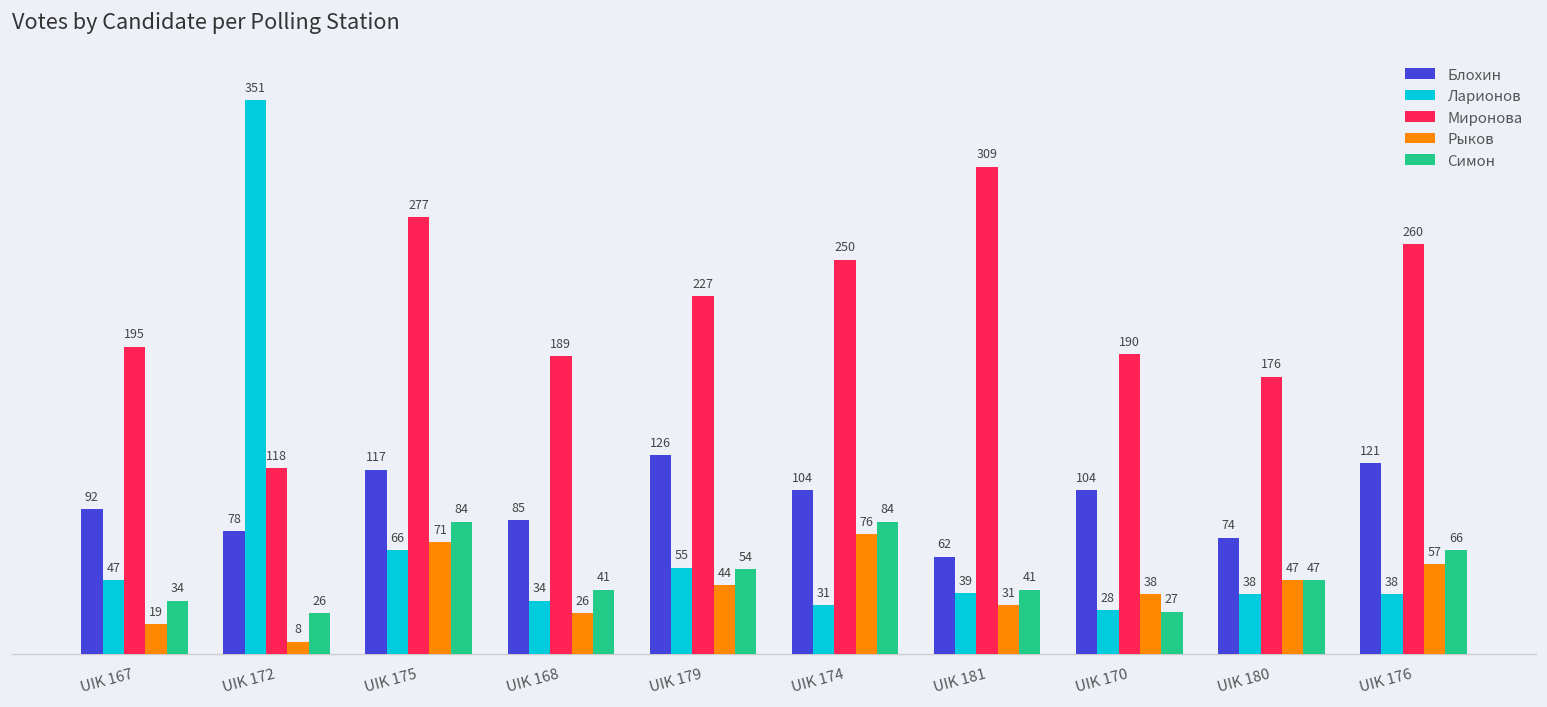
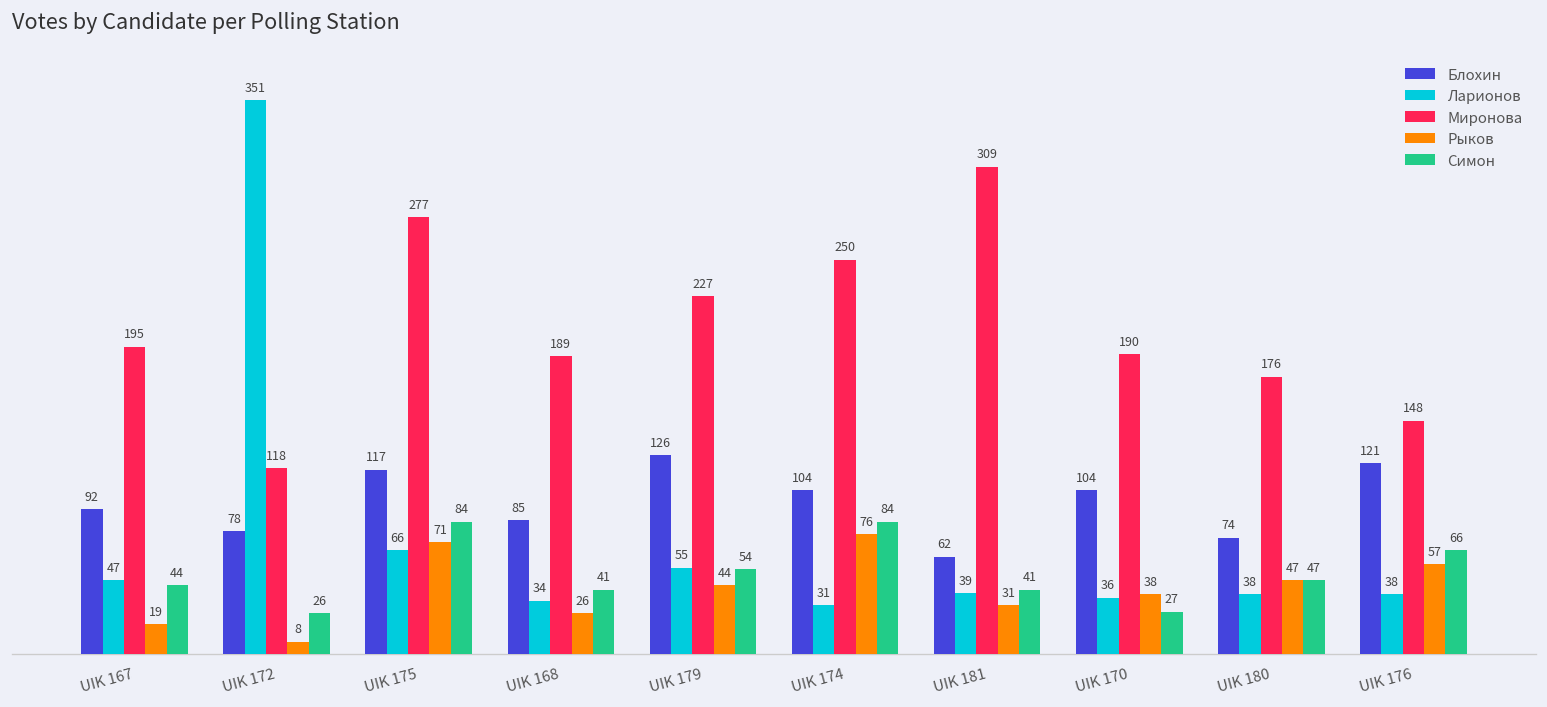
Симон, UIK 167: 34 -> 44
Ларионов, UIK 170: 28 -> 36
Миронова, UIK 176: 260 -> 148
